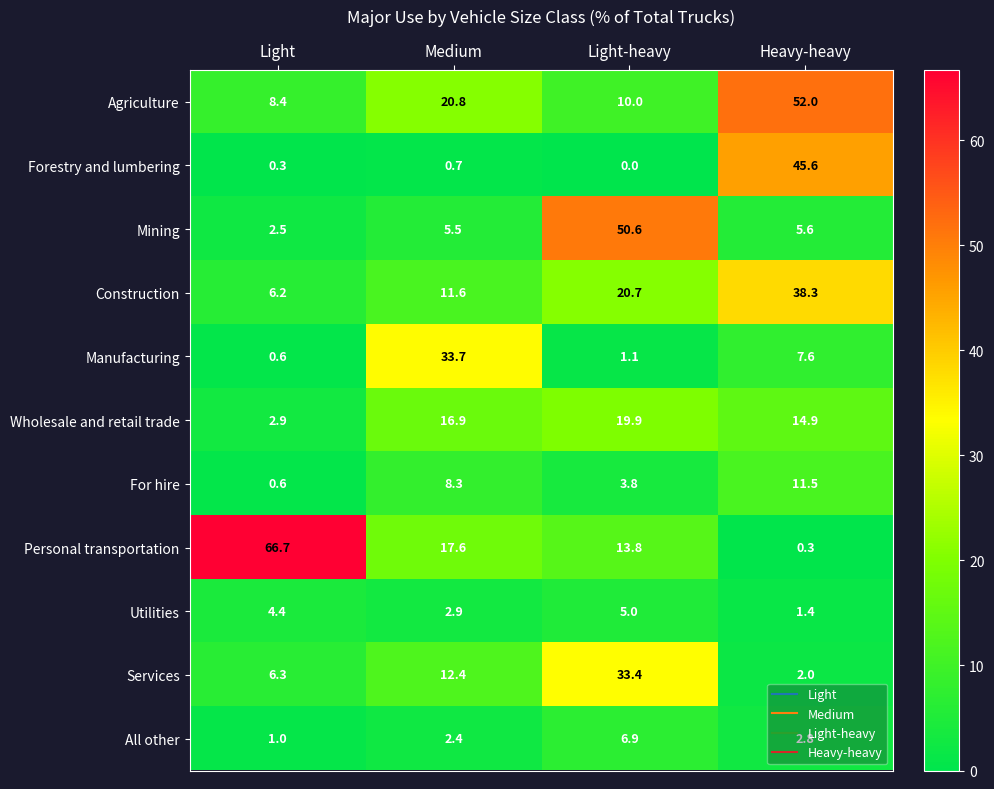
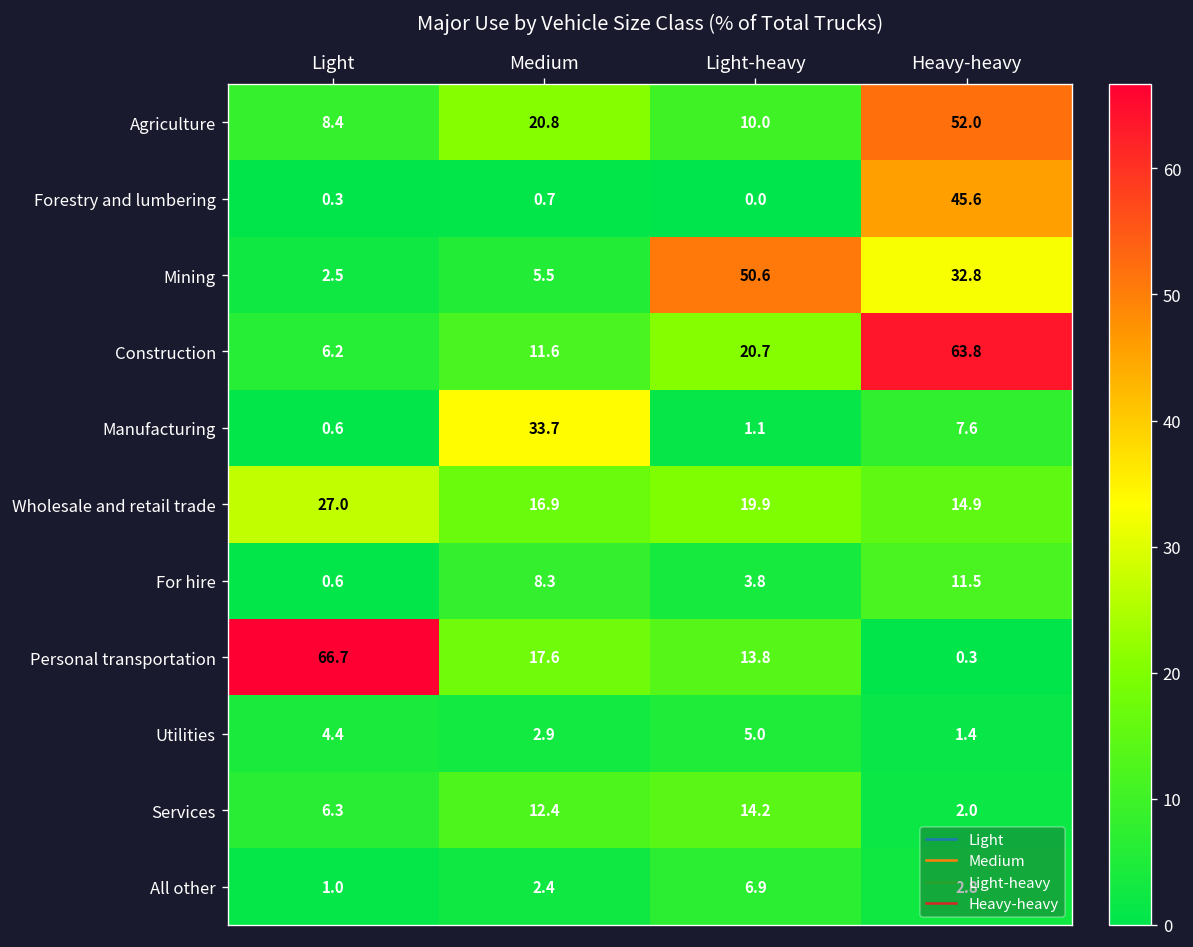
Mining, Heavy-heavy: 5.6 -> 32.8
Construction, Heavy-heavy: 38.3 -> 63.8
Wholesale and retail trade, Light: 2.9 -> 27.0
Services, Light-heavy: 33.4 -> 14.2
